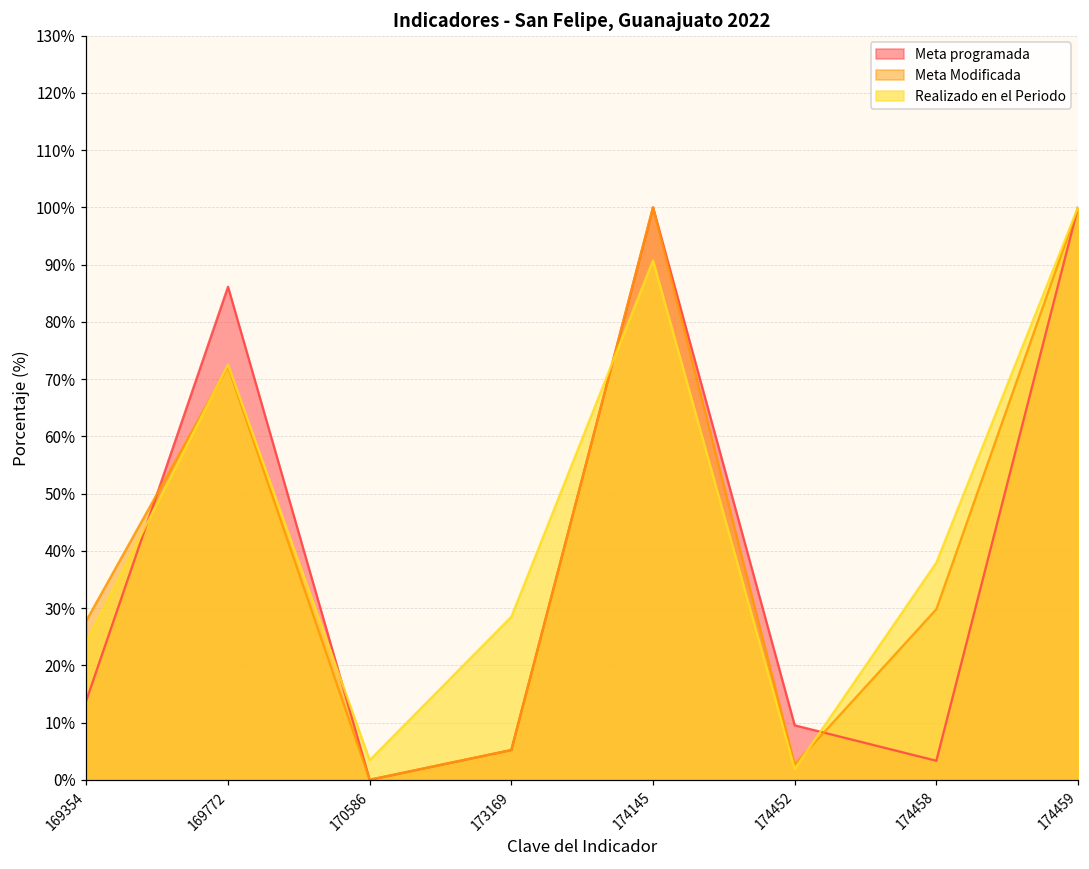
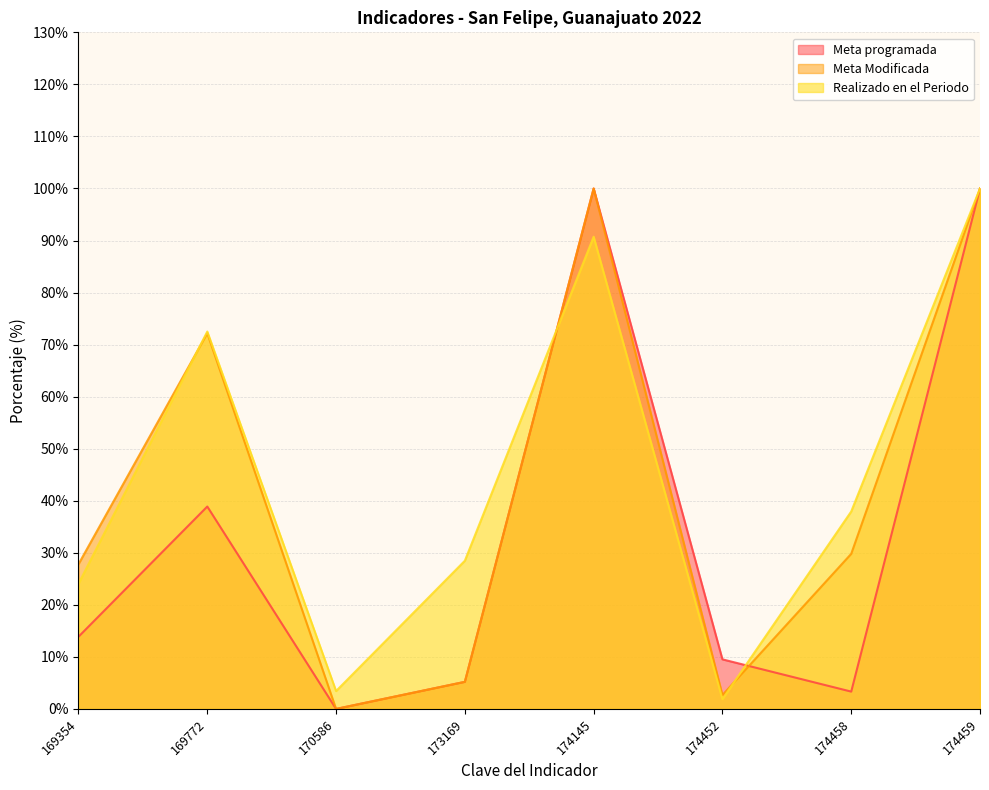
Meta programada, 169772: 86% -> 39%
